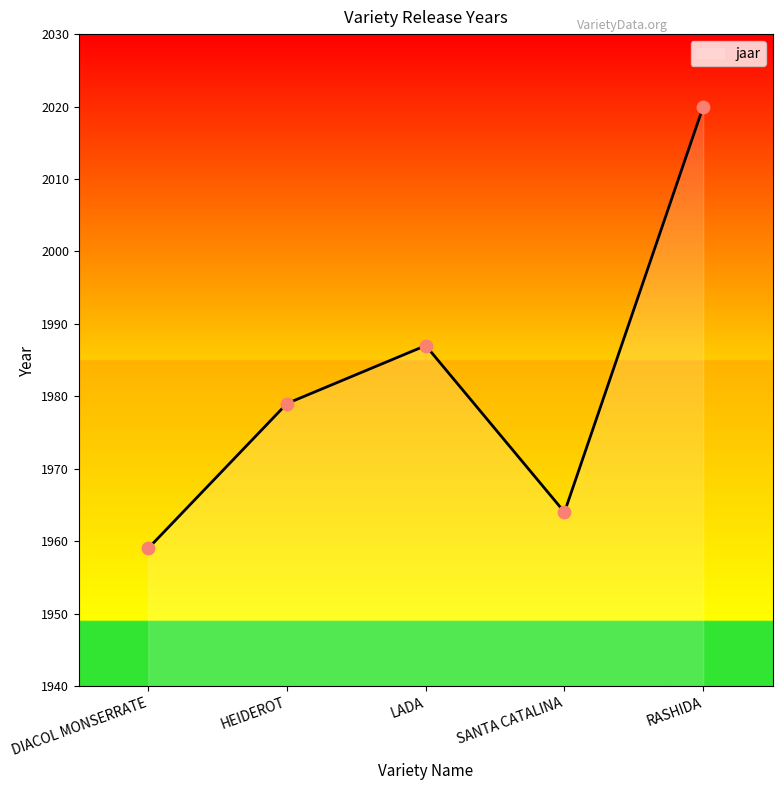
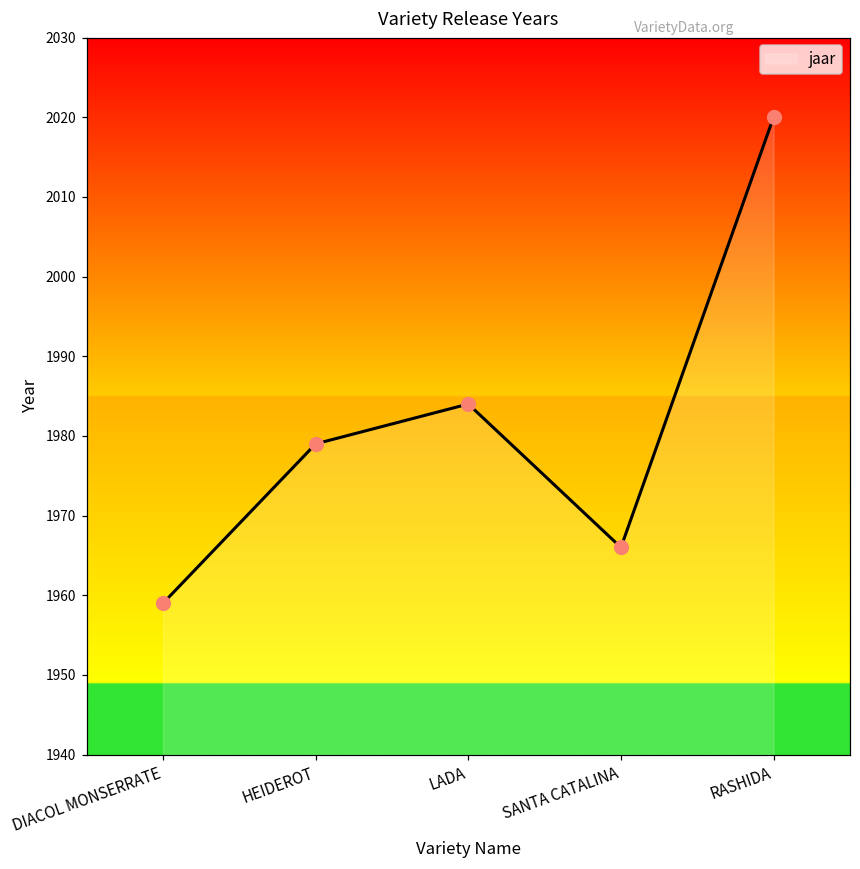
LADA: 1987 -> 1984
SANTA CATALINA: 1964 -> 1966
